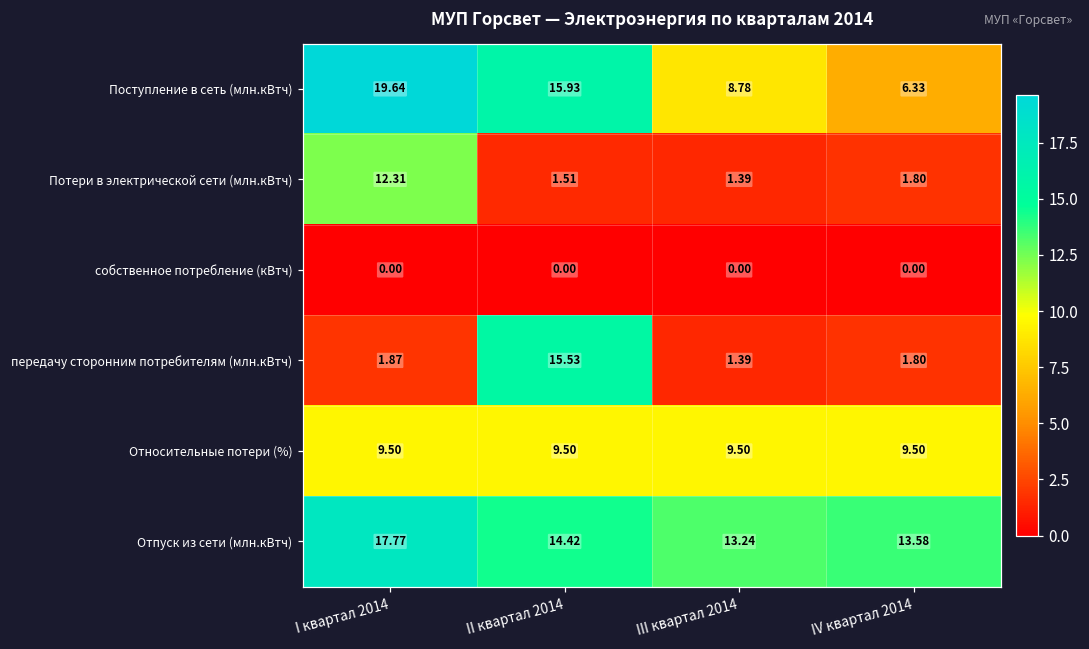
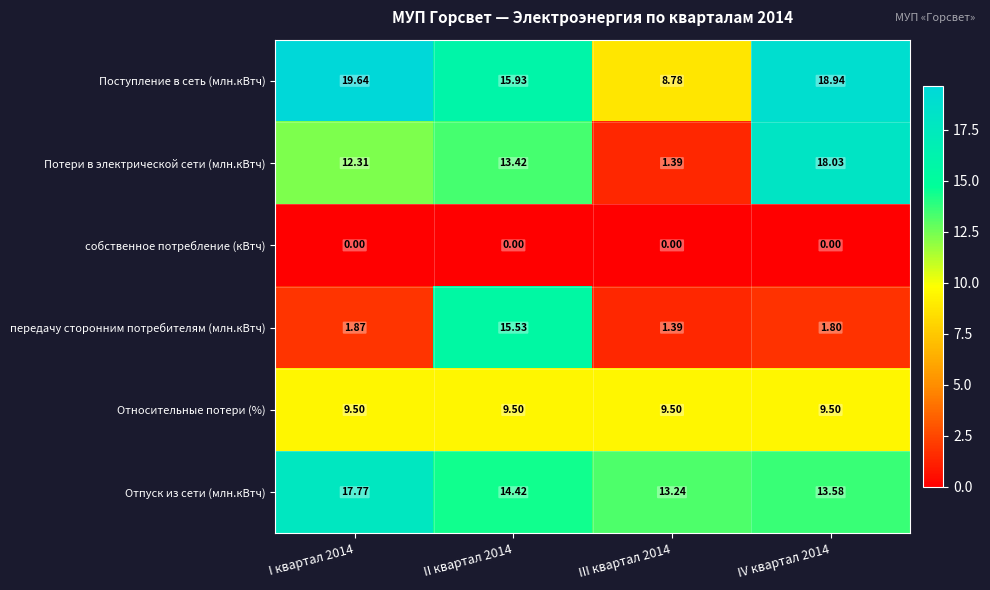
Поступление в сеть (млн.кВтч), IV квартал 2014: 6.33 -> 18.94
Потери в электрической сети (млн.кВтч), II квартал 2014: 1.51 -> 13.42
Потери в электрической сети (млн.кВтч), IV квартал 2014: 1.80 -> 18.03
